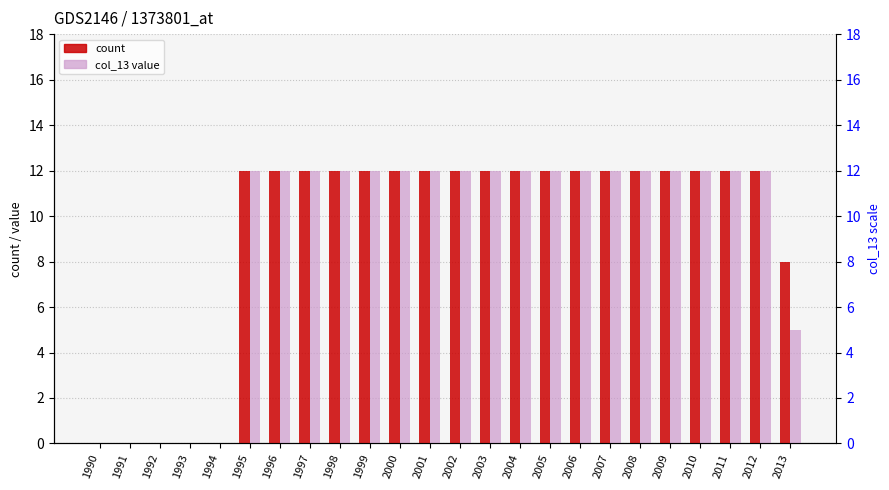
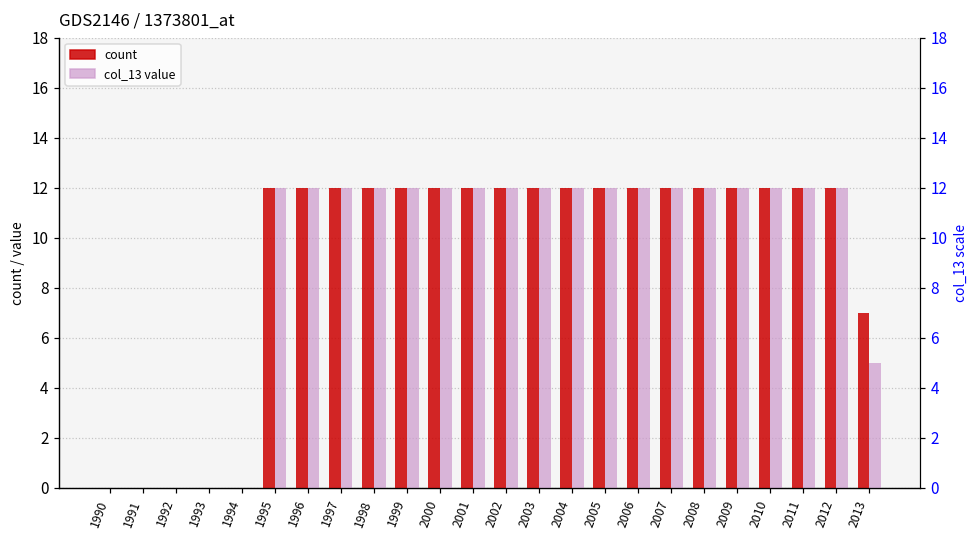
count, 2013: 8 -> 7
